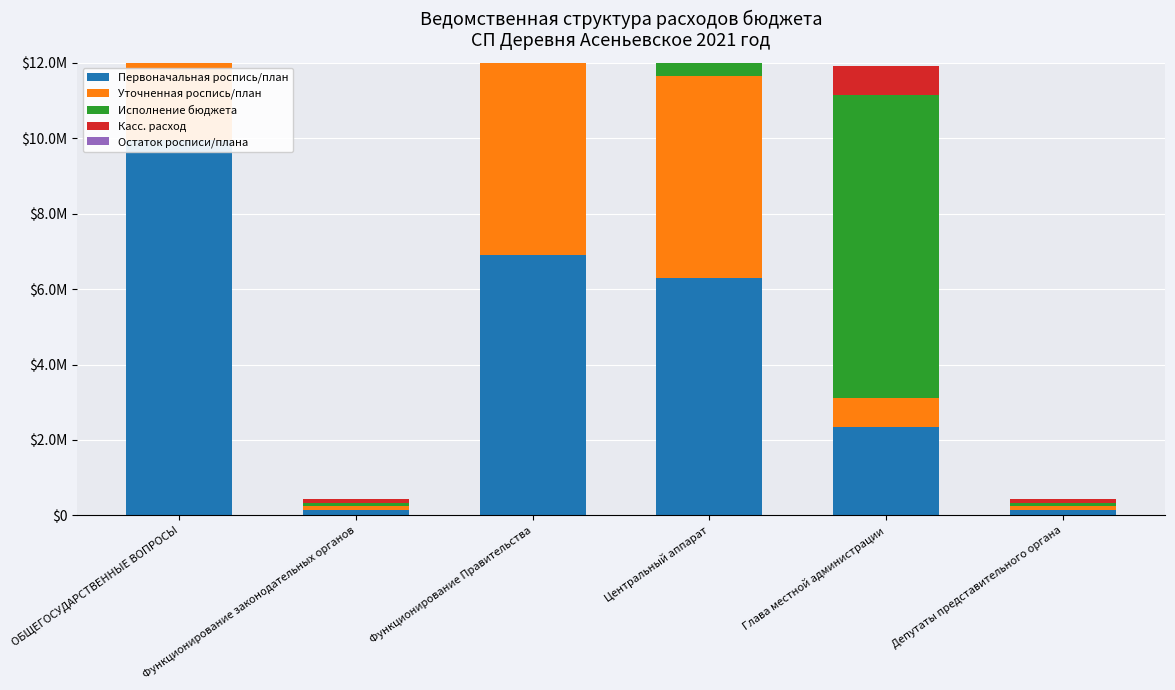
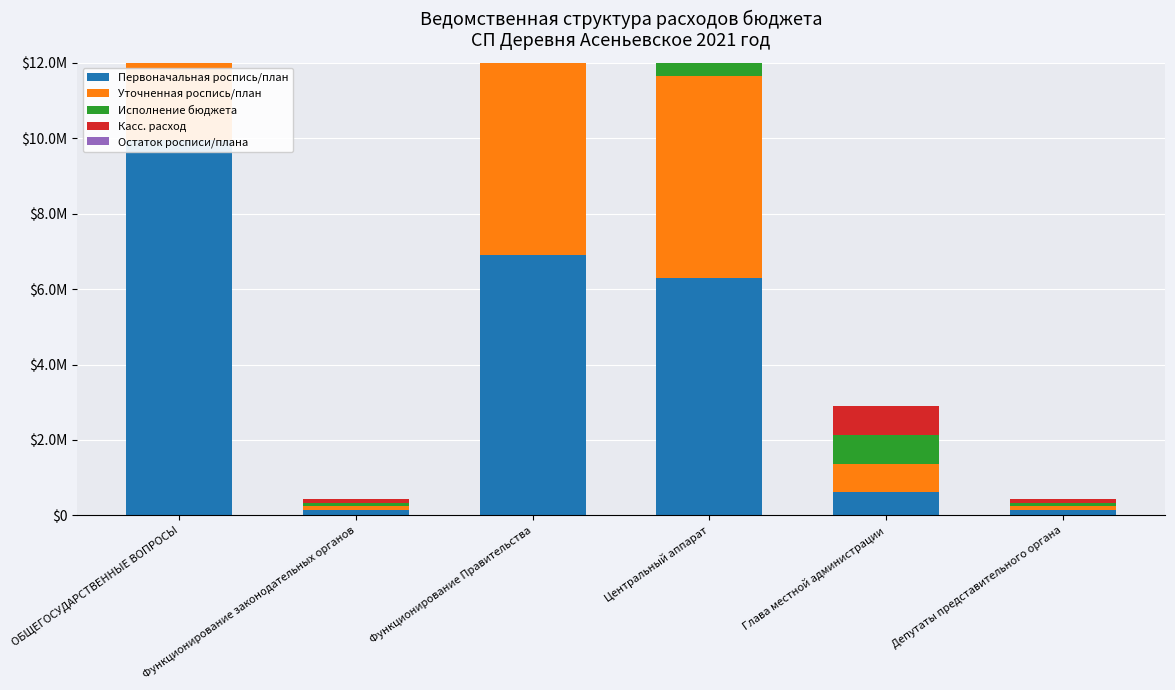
Первоначальная роспись/план, Глава местной администрации: $2400000 -> $600000
Исполнение бюджета, Глава местной администрации: $8000000 -> $800000
